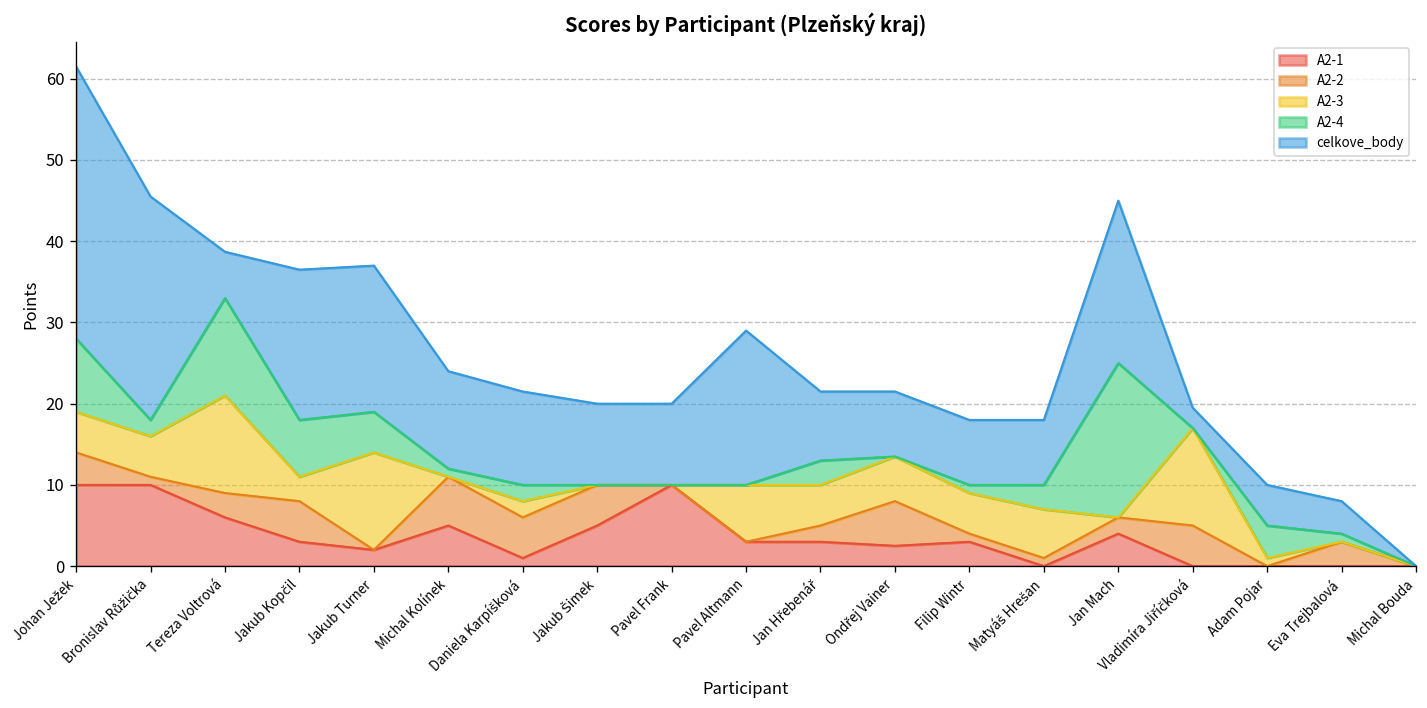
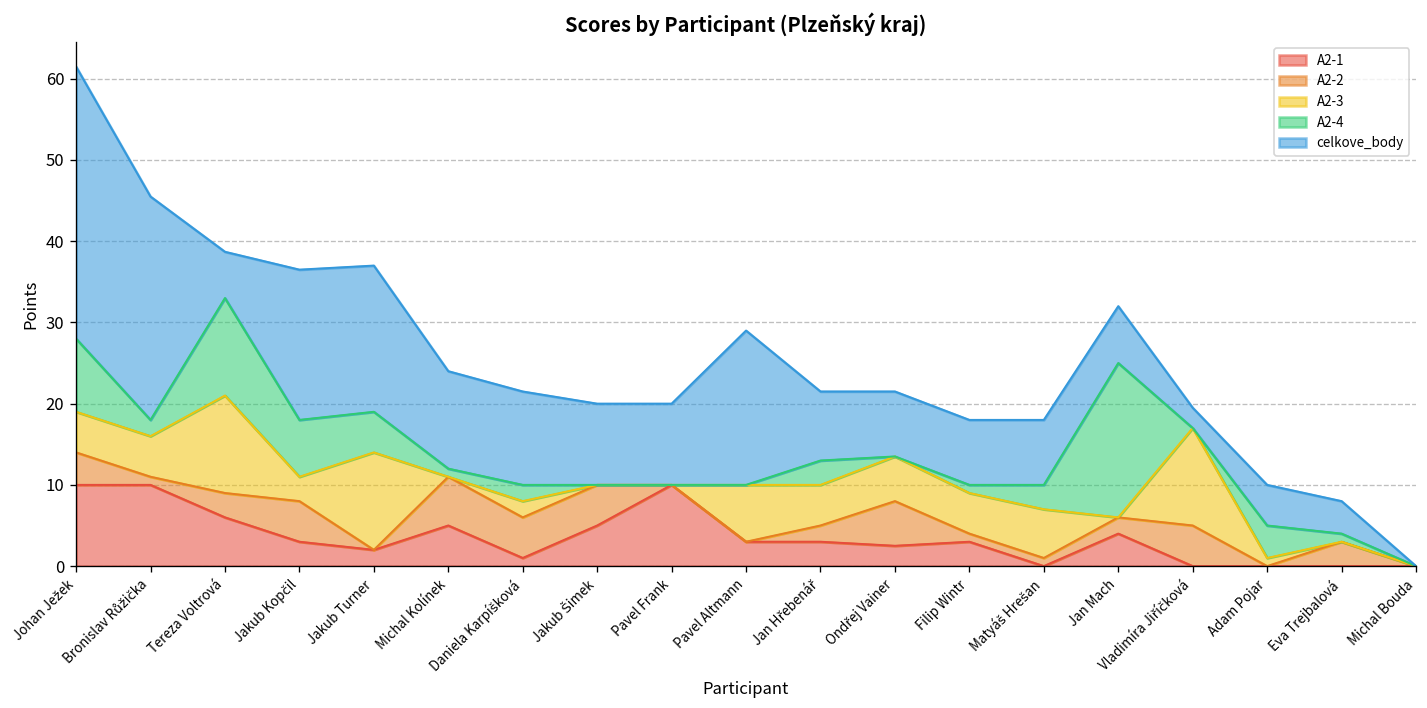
celkove_body, Jan Mach: 20 -> 7
